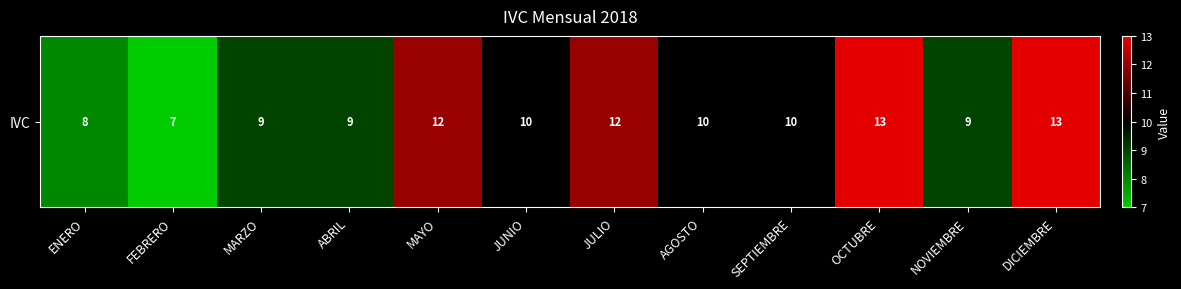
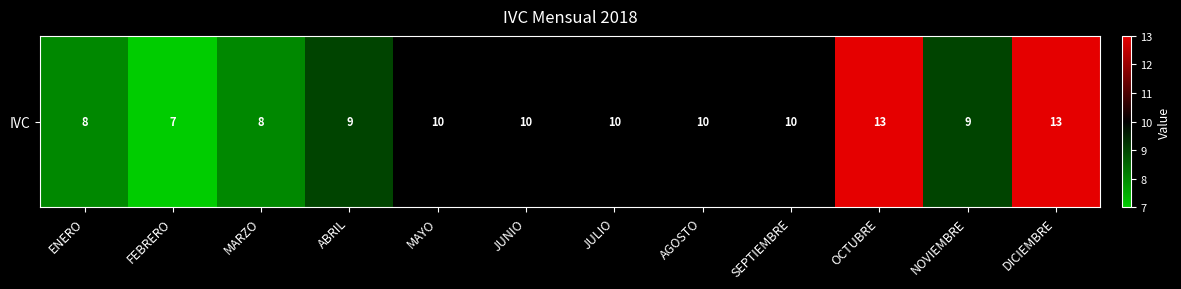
IVC, MARZO: 9 -> 8
IVC, MAYO: 12 -> 10
IVC, JULIO: 12 -> 10
